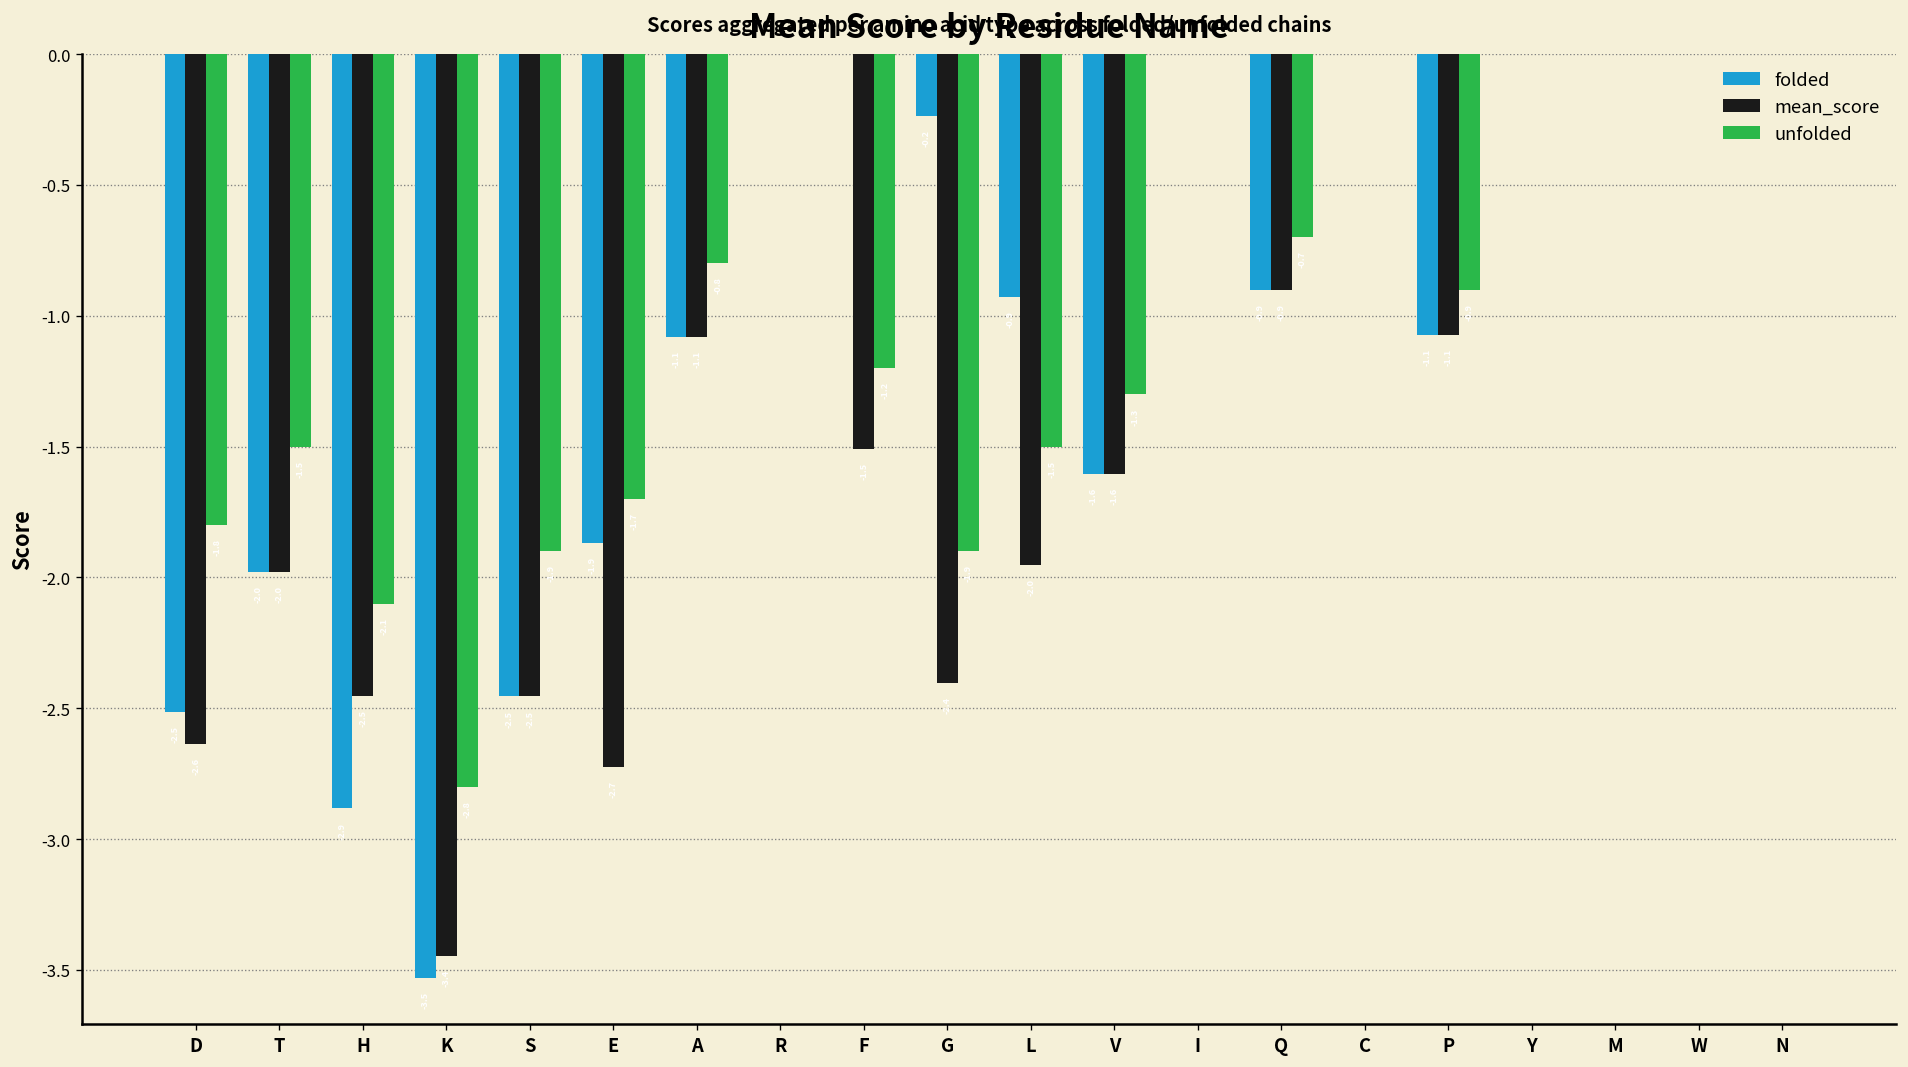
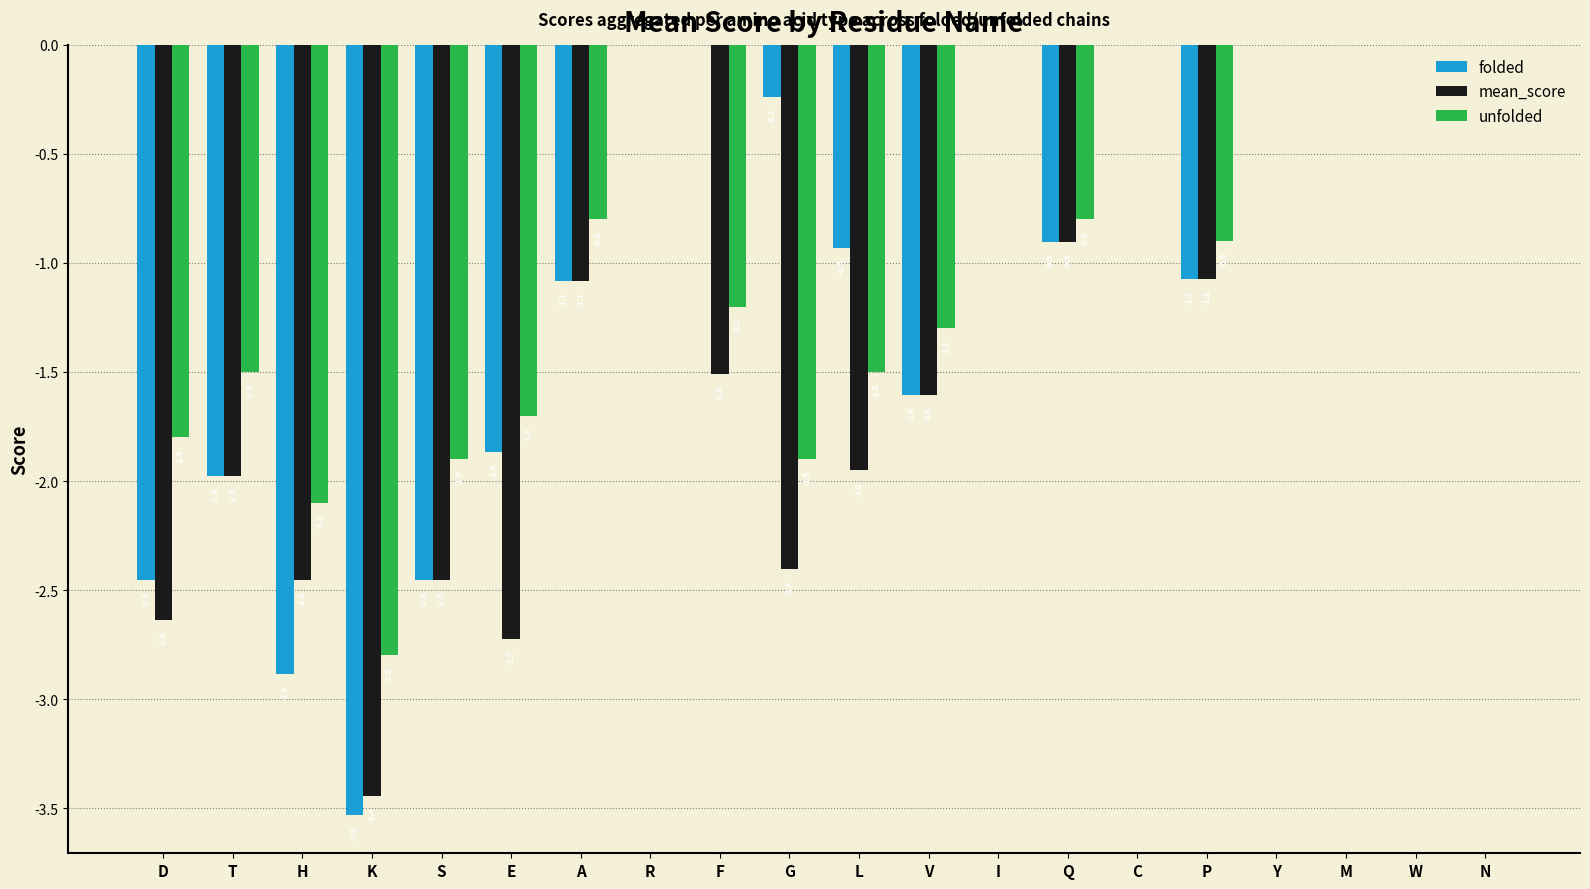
folded, D: -2.52 -> -2.45
unfolded, Q: -0.7 -> -0.8
